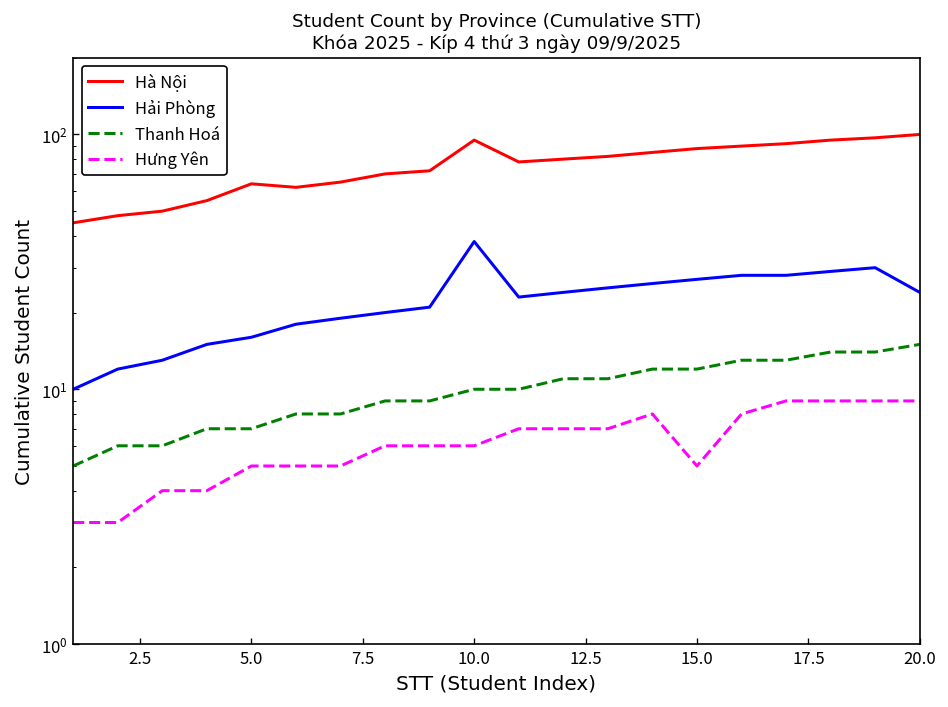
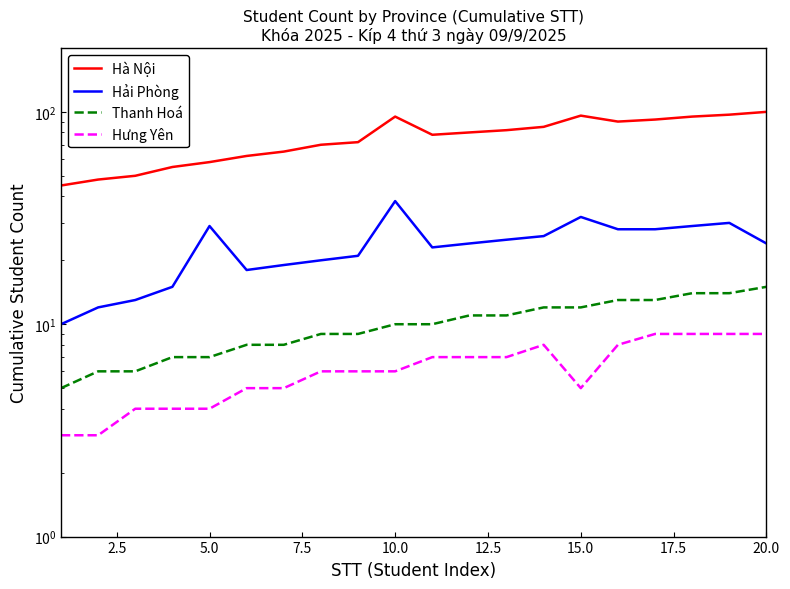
Hà Nội, 5.0: 64 -> 58
Hải Phòng, 5.0: 16 -> 29
Hưng Yên, 5.0: 5 -> 4
Hà Nội, 15.0: 88 -> 100
Hải Phòng, 15.0: 27 -> 32
